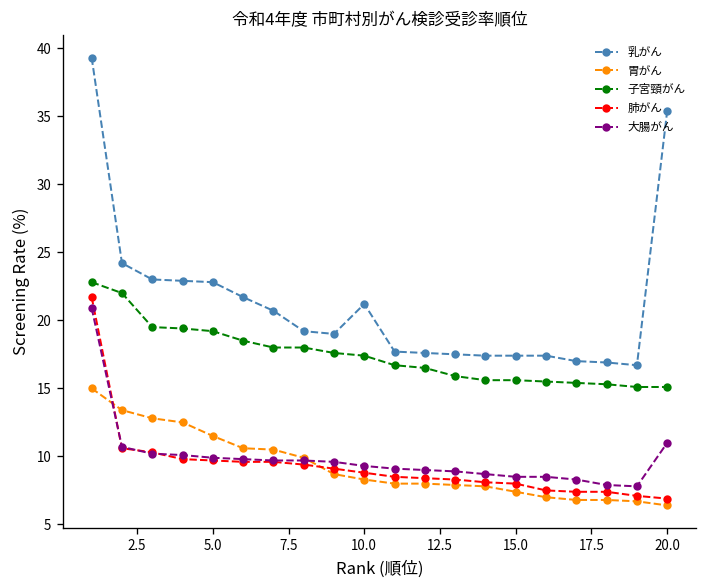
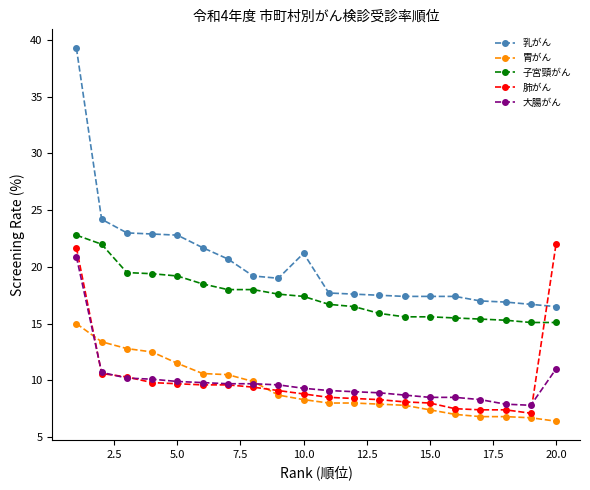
乳がん, 20.0: 35.4 -> 16.5
肺がん, 20.0: 6.9 -> 22.0
